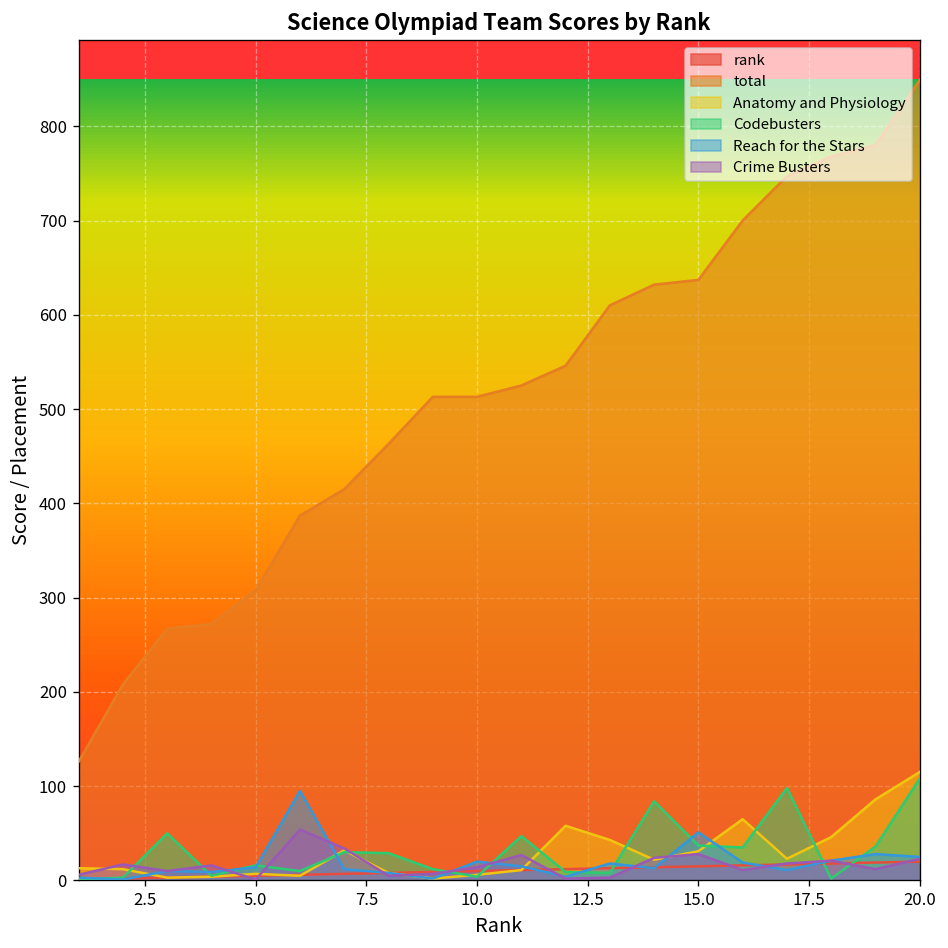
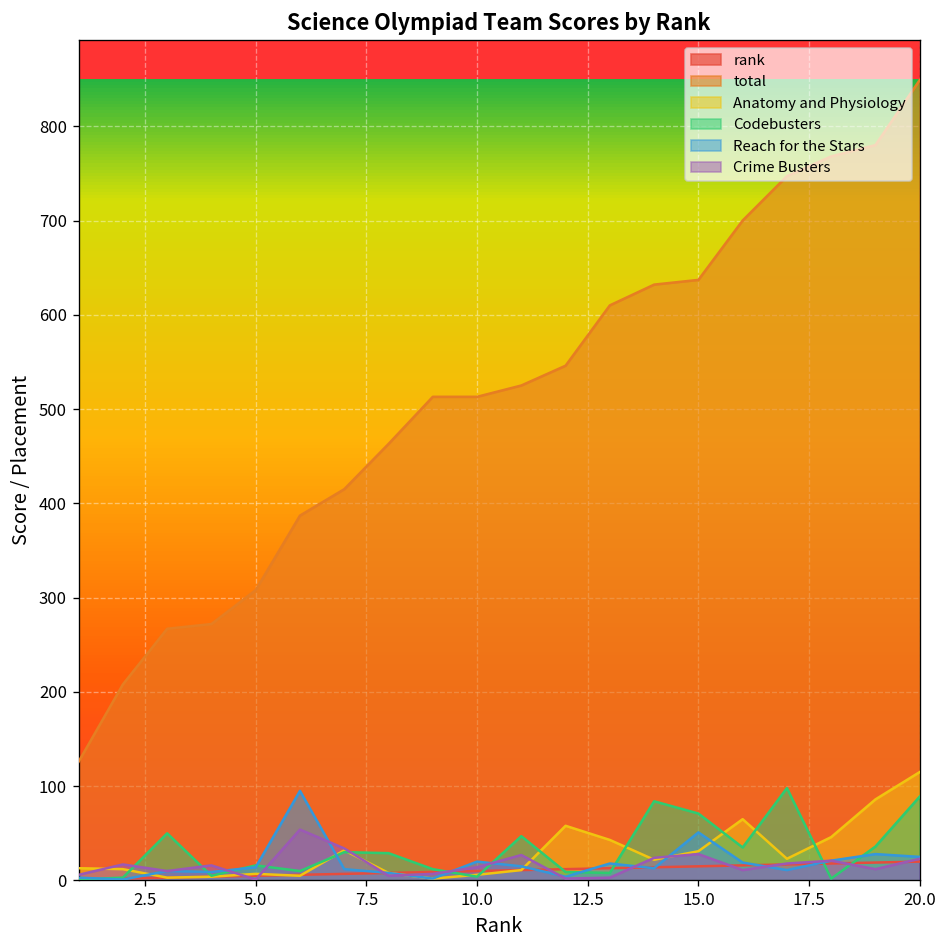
Codebusters, 15.0: 40 -> 70
Codebusters, 20.0: 110 -> 90
